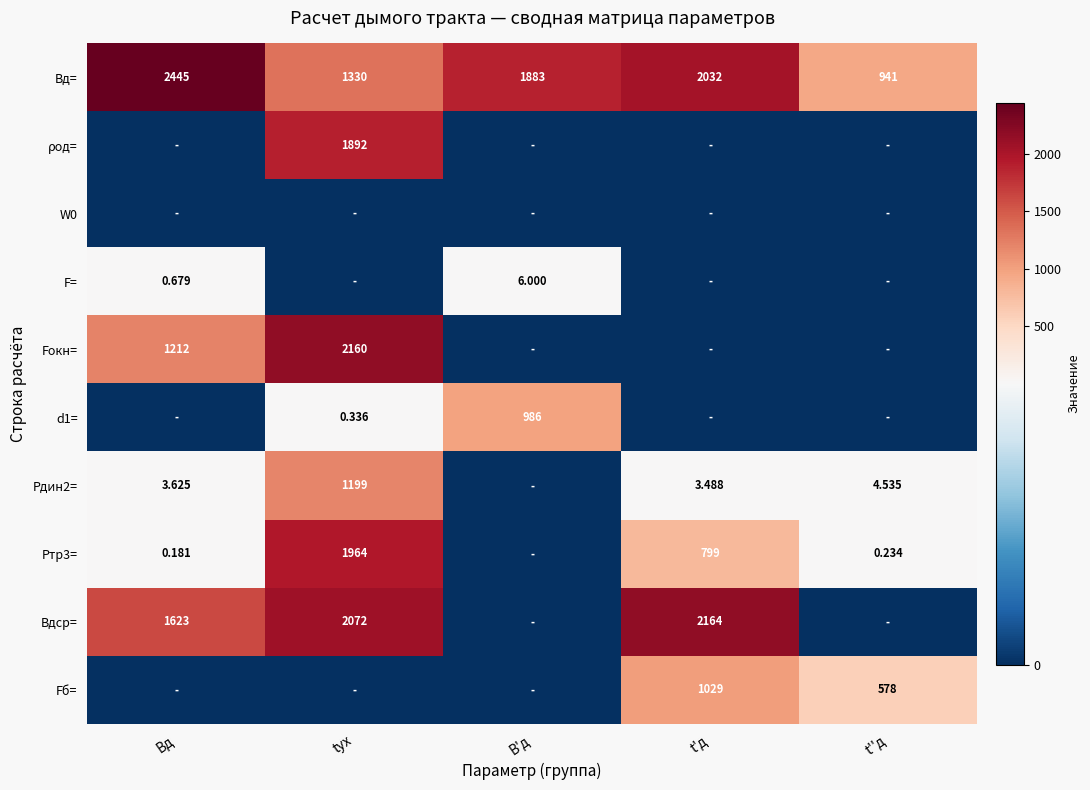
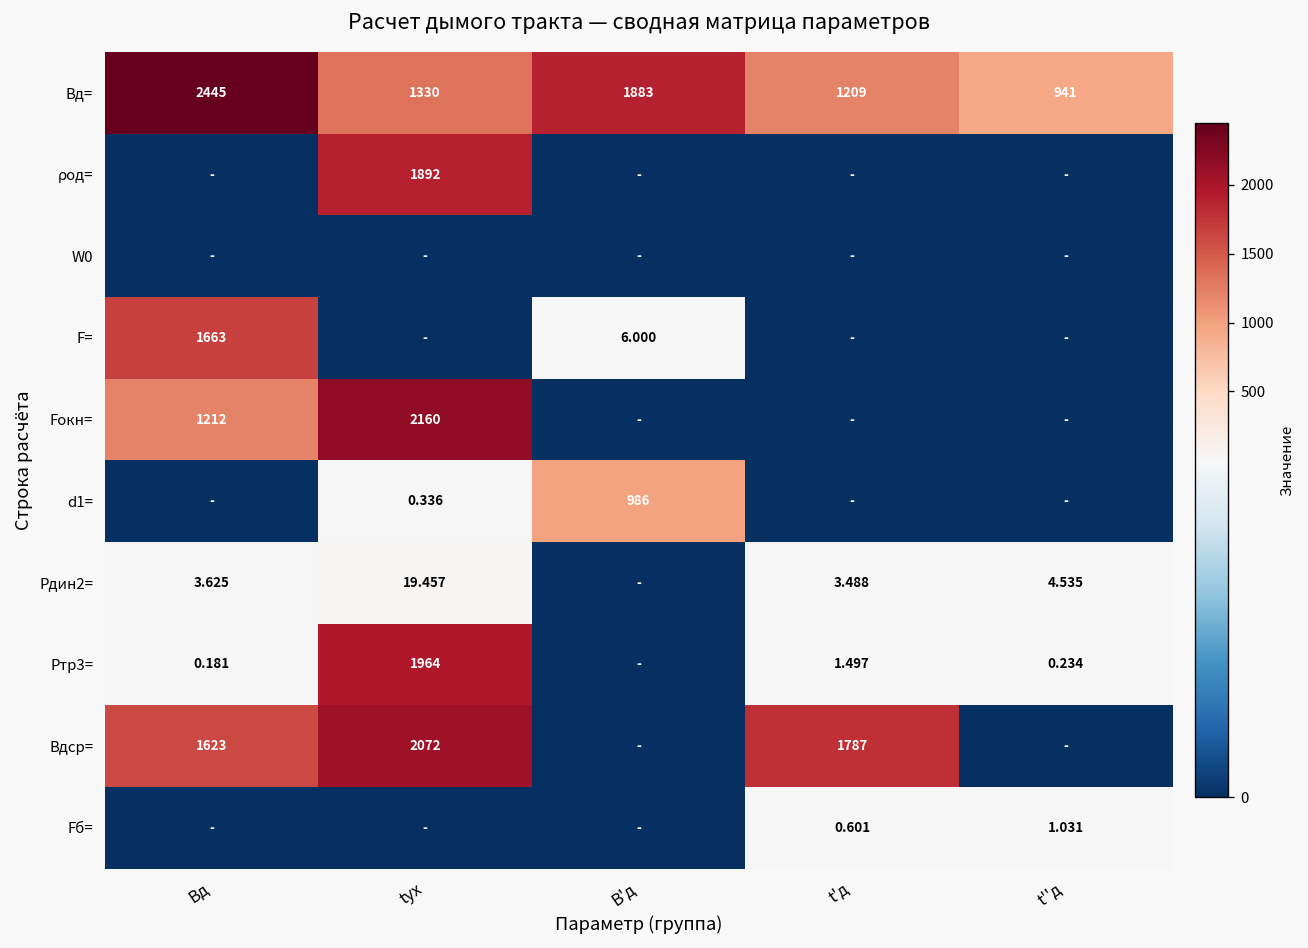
Вд=, t'д: 2032 -> 1209
F=, Вд: 0.679 -> 1663
Рдин2=, tух: 1199 -> 19.457
Pтр3=, t'д: 799 -> 1.497
Вдср=, t'д: 2164 -> 1787
Fб=, t'д: 1029 -> 0.601
Fб=, t''д: 578 -> 1.031
